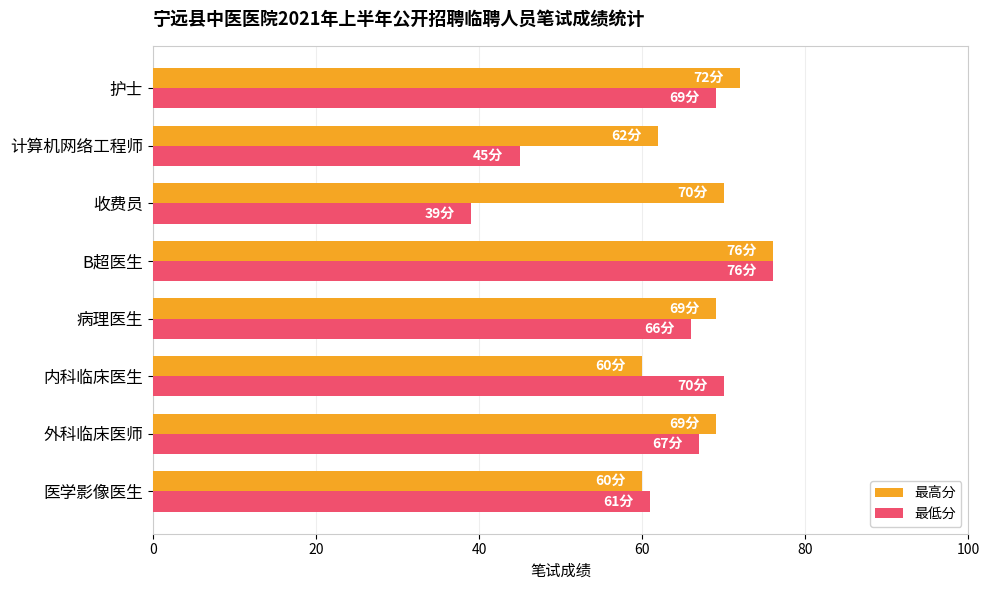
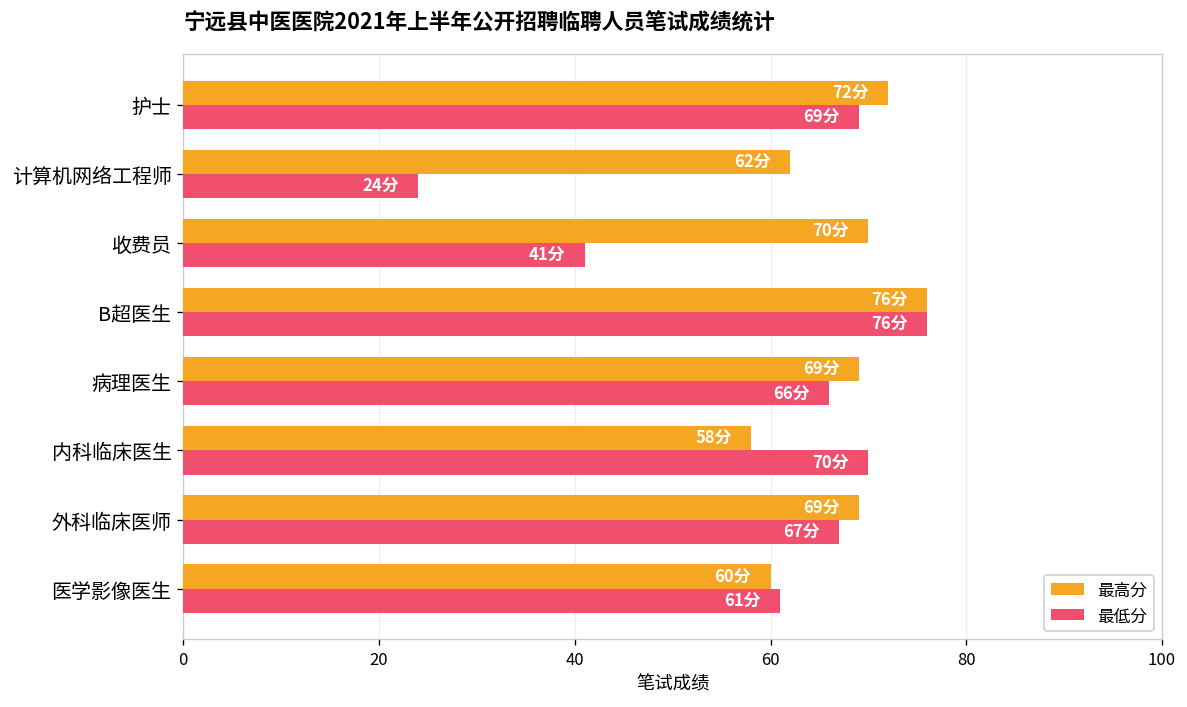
最低分, 计算机网络工程师: 45分 -> 24分
最低分, 收费员: 39分 -> 41分
最高分, 内科临床医生: 60分 -> 58分
